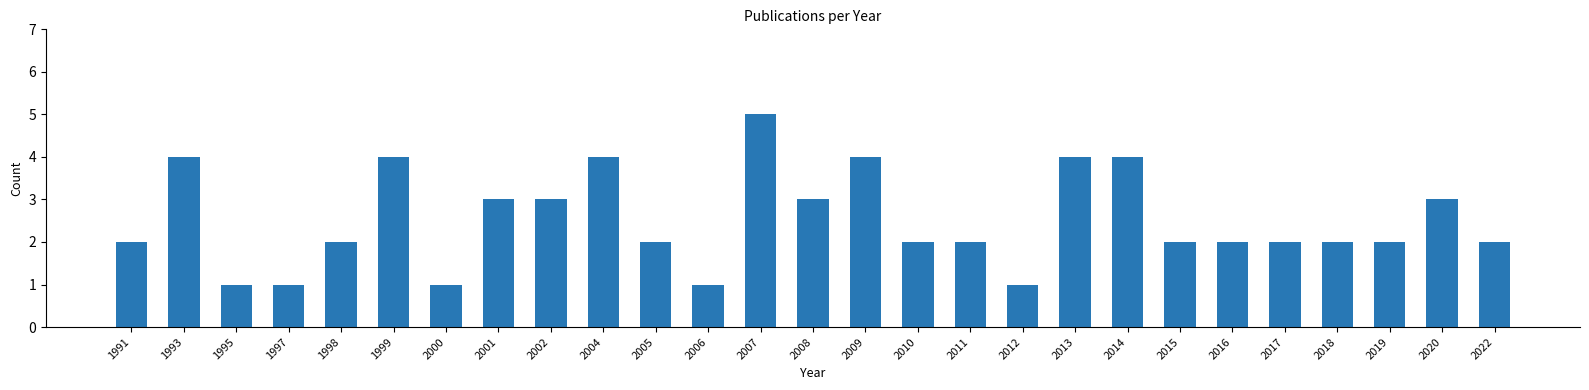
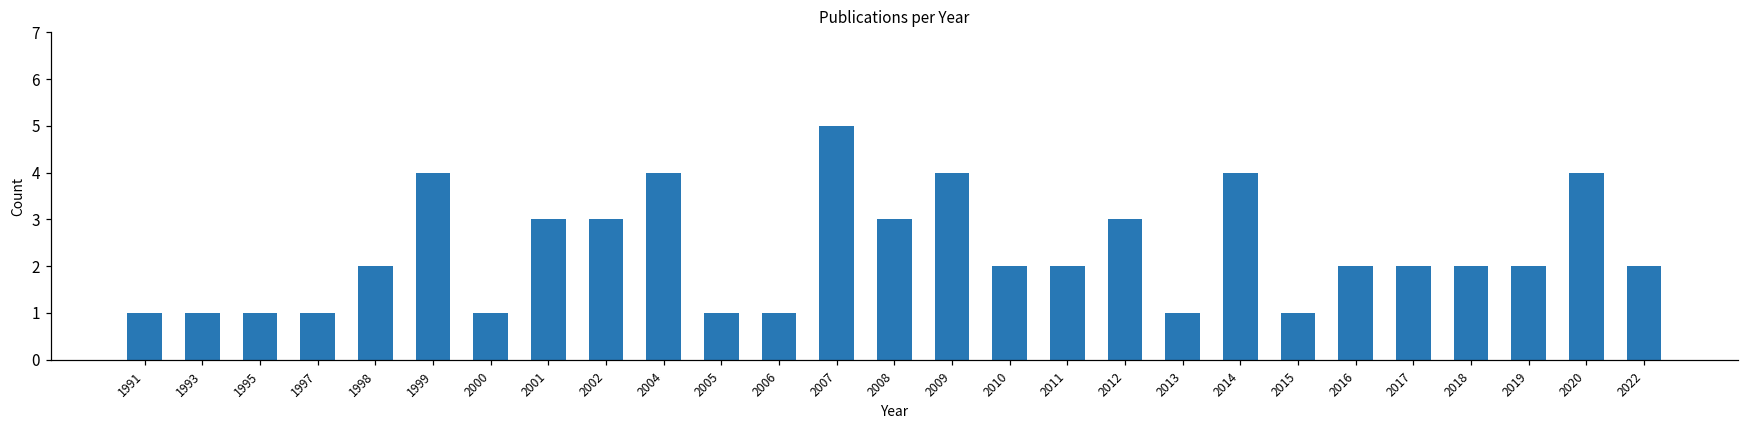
1991: 2 -> 1
1993: 4 -> 1
2005: 2 -> 1
2012: 1 -> 3
2013: 4 -> 1
2015: 2 -> 1
2020: 3 -> 4
